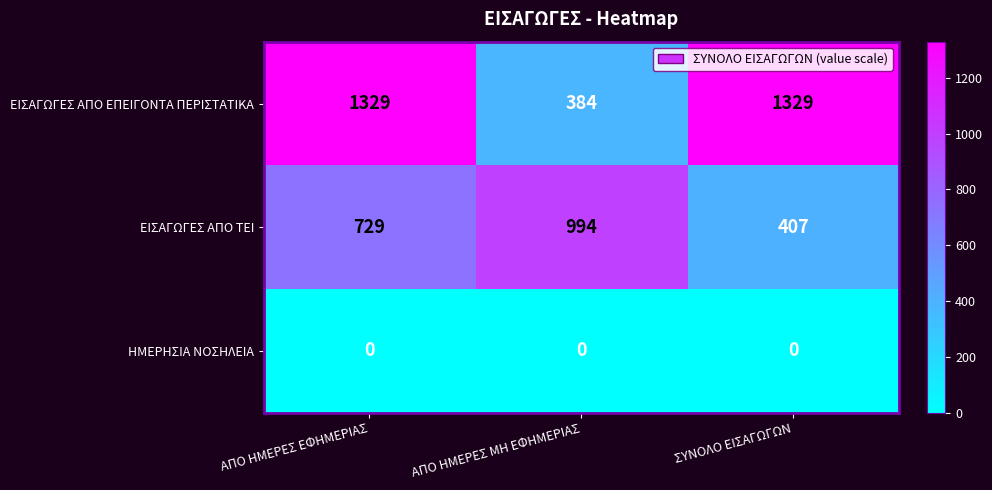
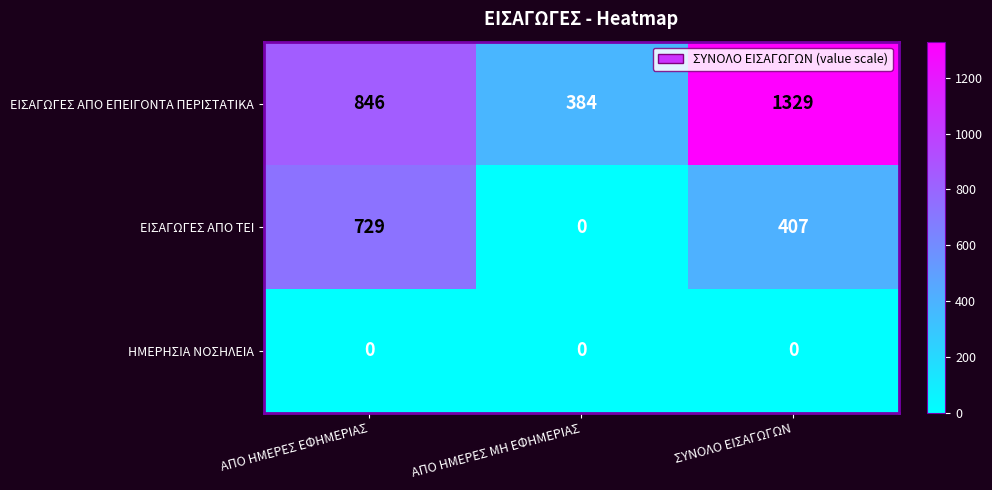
ΕΙΣΑΓΩΓΕΣ ΑΠΟ ΕΠΕΙΓΟΝΤΑ ΠΕΡΙΣΤΑΤΙΚΑ, ΑΠΟ ΗΜΕΡΕΣ ΕΦΗΜΕΡΙΑΣ: 1329 -> 846
ΕΙΣΑΓΩΓΕΣ ΑΠΟ ΤΕΙ, ΑΠΟ ΗΜΕΡΕΣ ΜΗ ΕΦΗΜΕΡΙΑΣ: 994 -> 0
